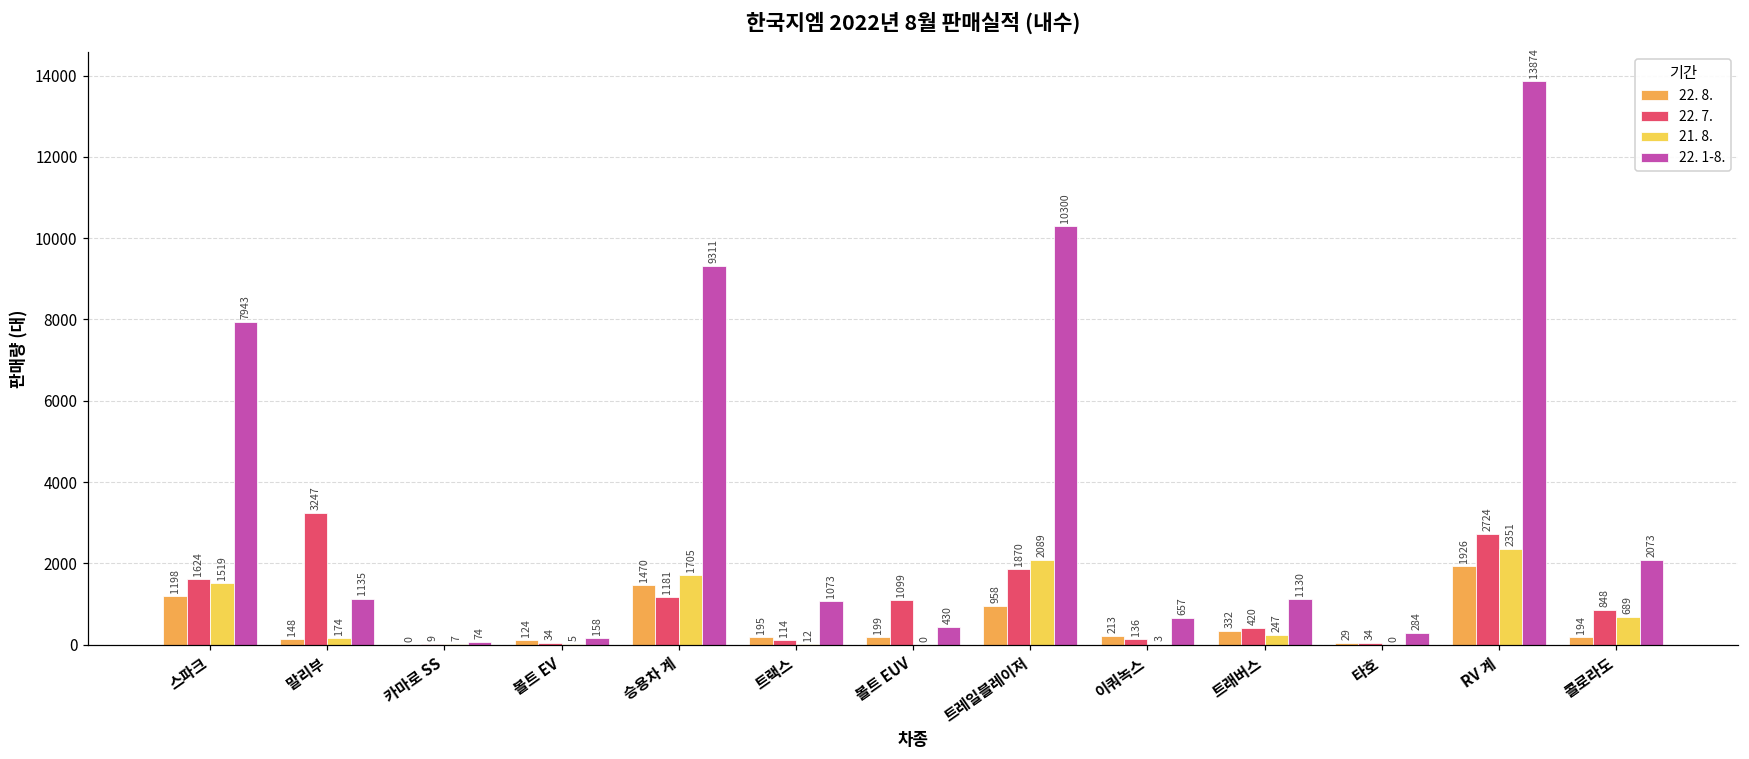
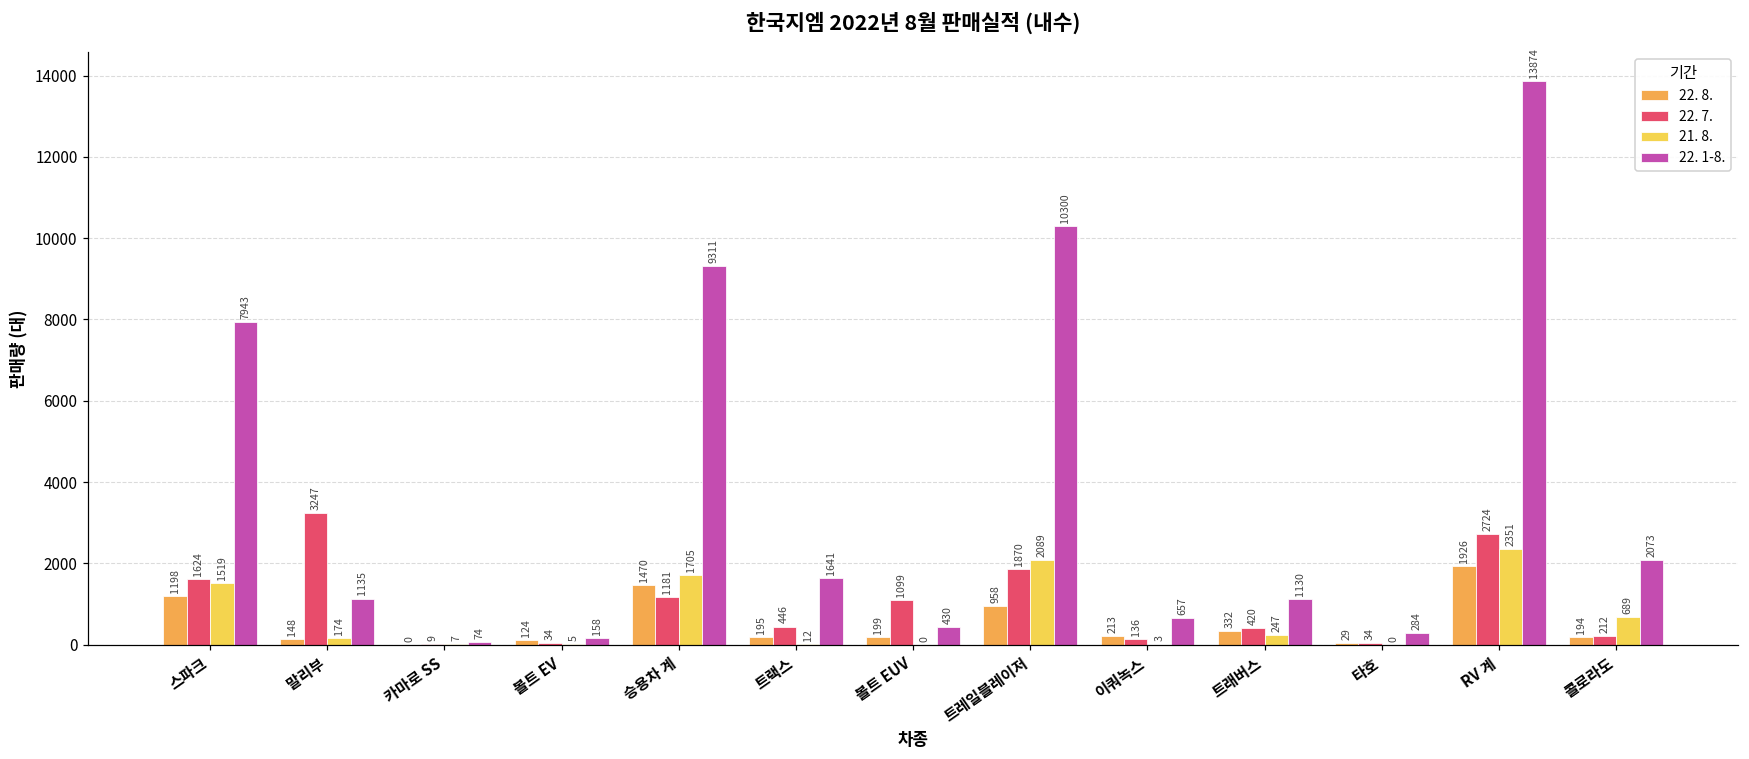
22. 7., 트랙스: 114 -> 446
22. 1-8., 트랙스: 1073 -> 1641
22. 7., 콜로라도: 848 -> 212
